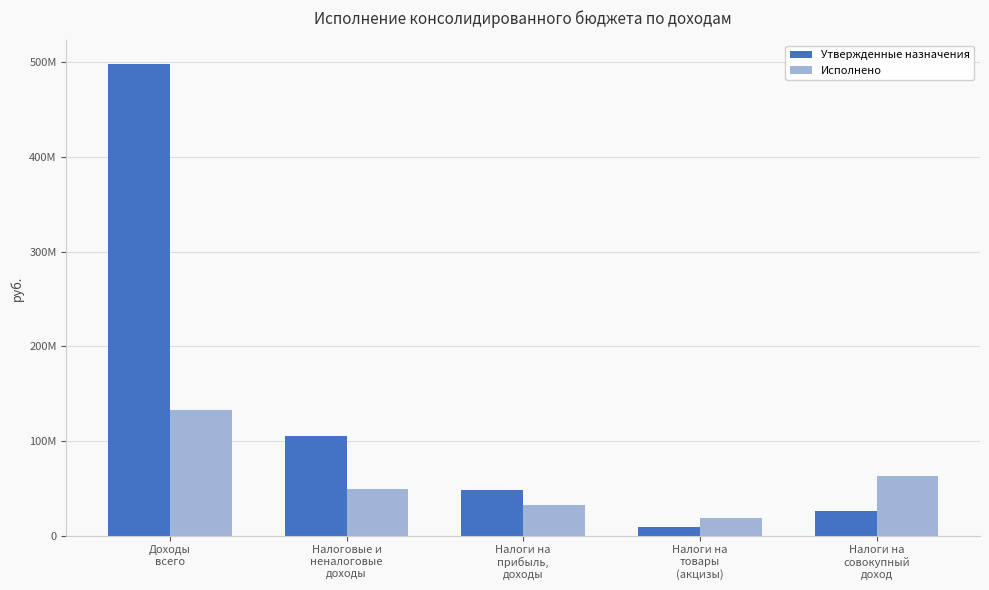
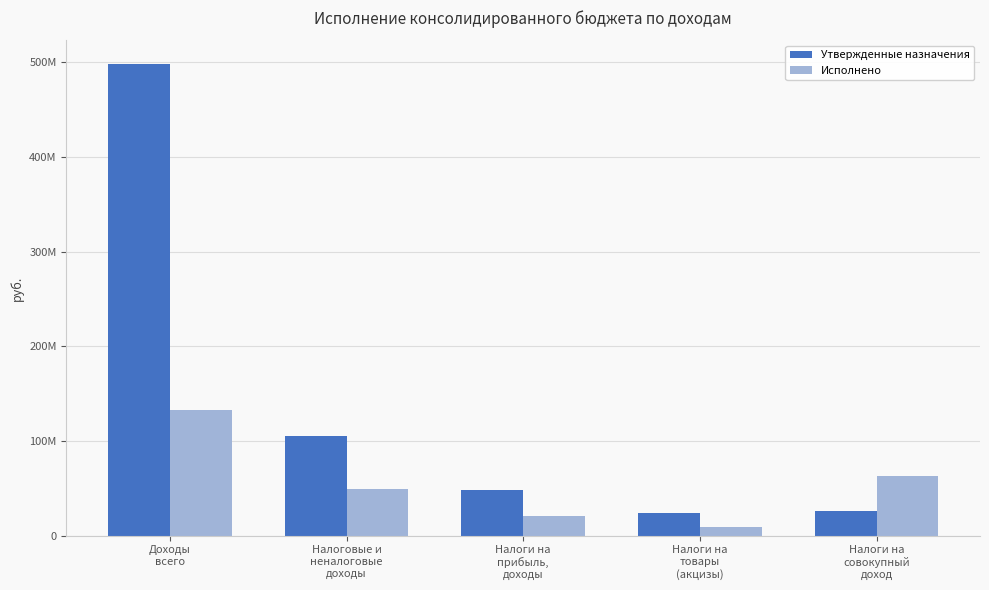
Исполнено, Налоги на прибыль, доходы: 30000000 -> 20000000
Утвержденные назначения, Налоги на товары (акцизы): 10000000 -> 20000000
Исполнено, Налоги на товары (акцизы): 20000000 -> 10000000
